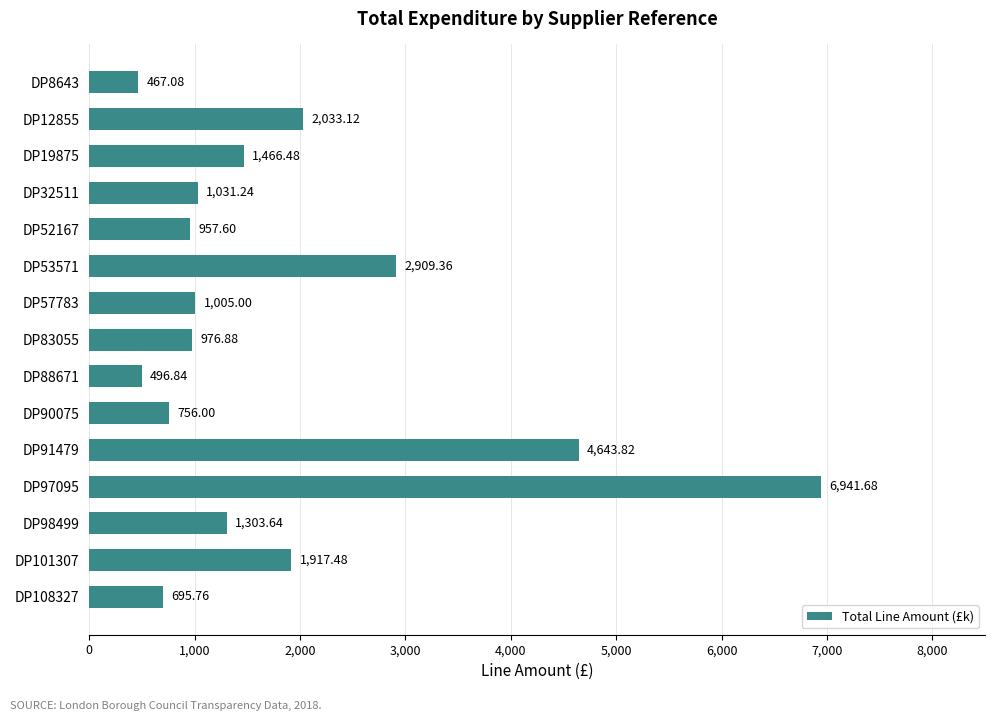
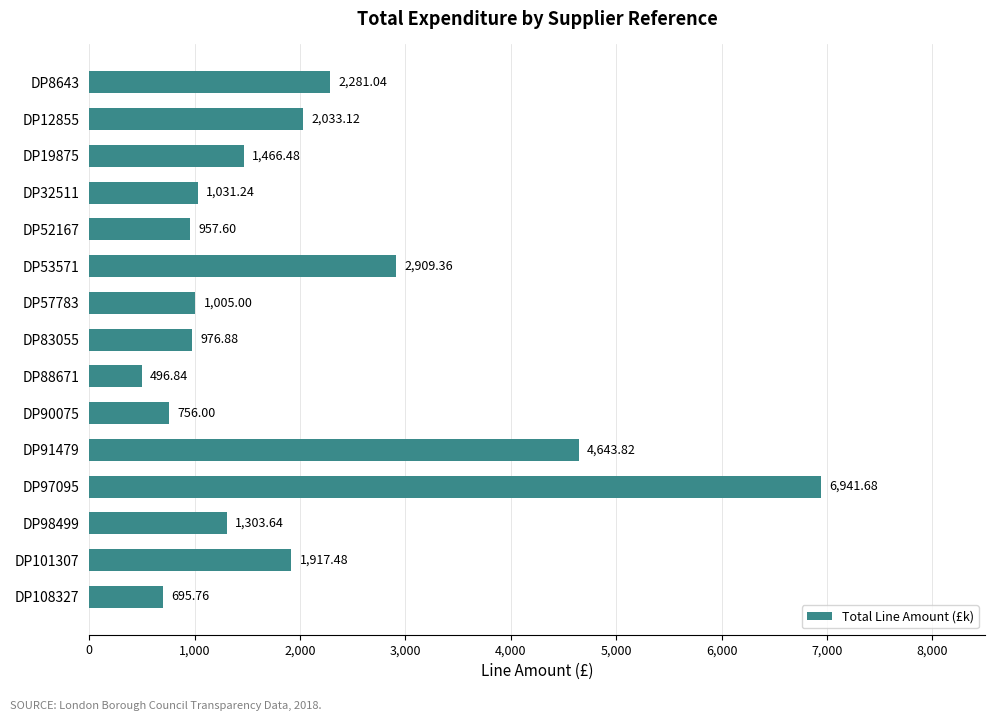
DP8643: 467.08 -> 2,281.04
